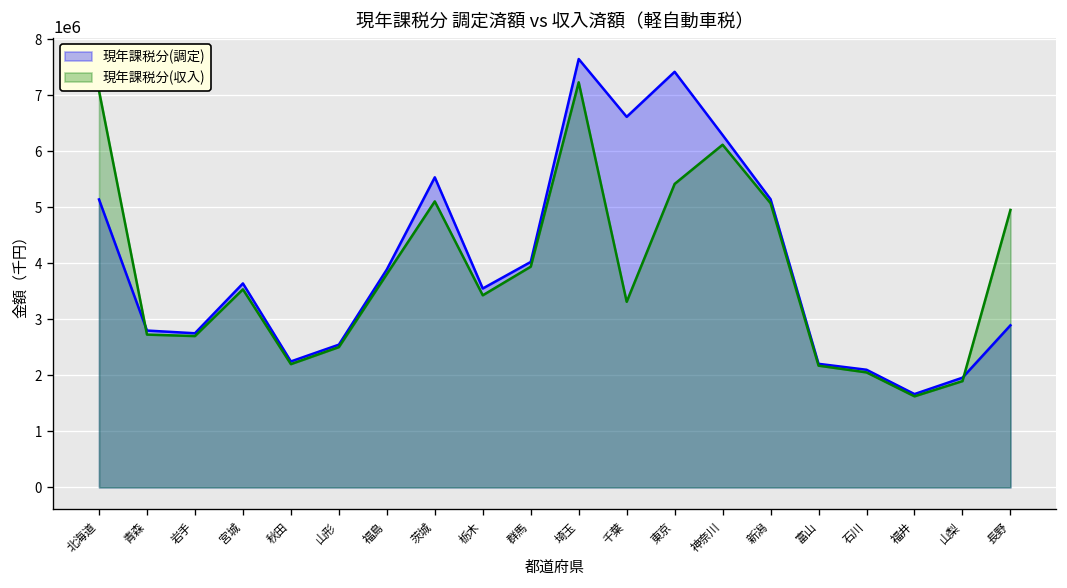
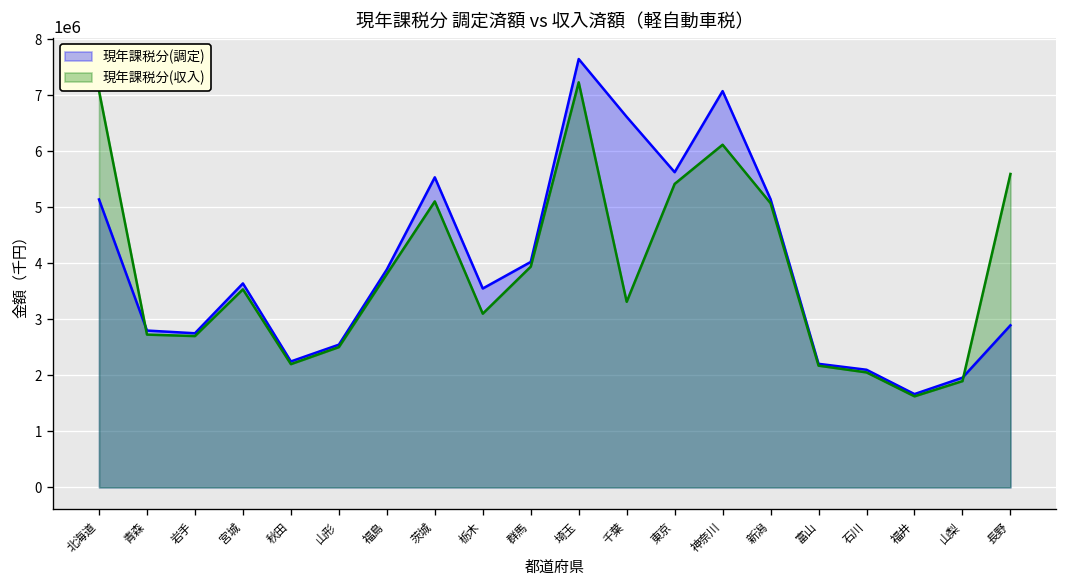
現年課税分(収入), 栃木: 3400000 -> 3100000
現年課税分(調定), 東京: 7400000 -> 5600000
現年課税分(調定), 神奈川: 6300000 -> 7100000
現年課税分(収入), 長野: 5000000 -> 5600000
